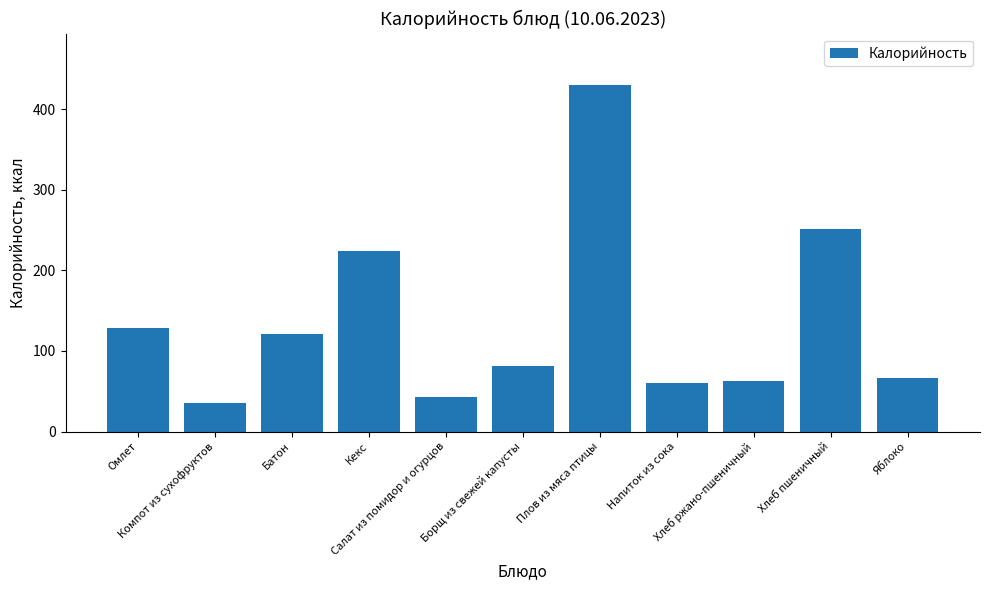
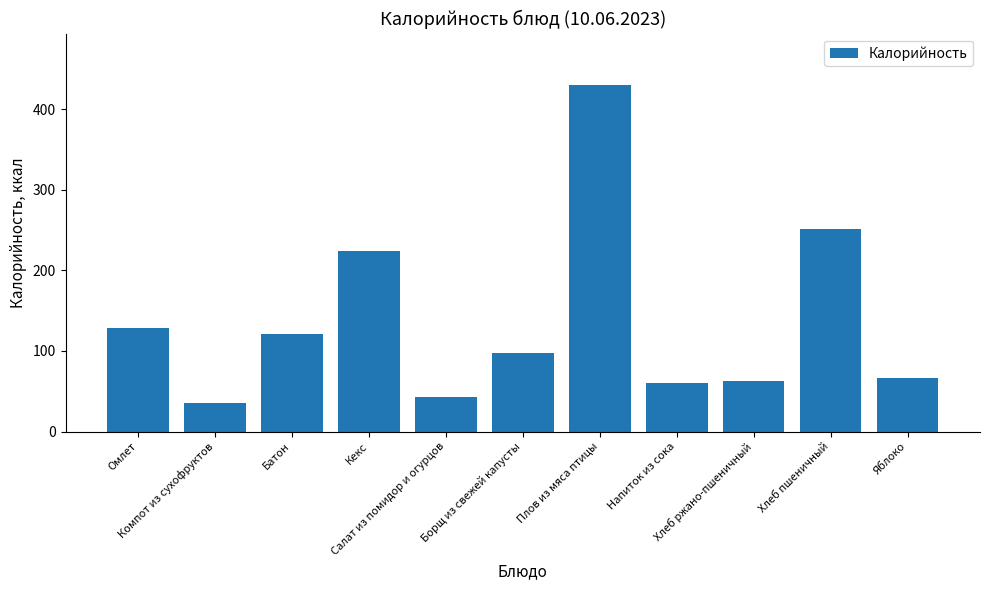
Борщ из свежей капусты: 80 -> 100
